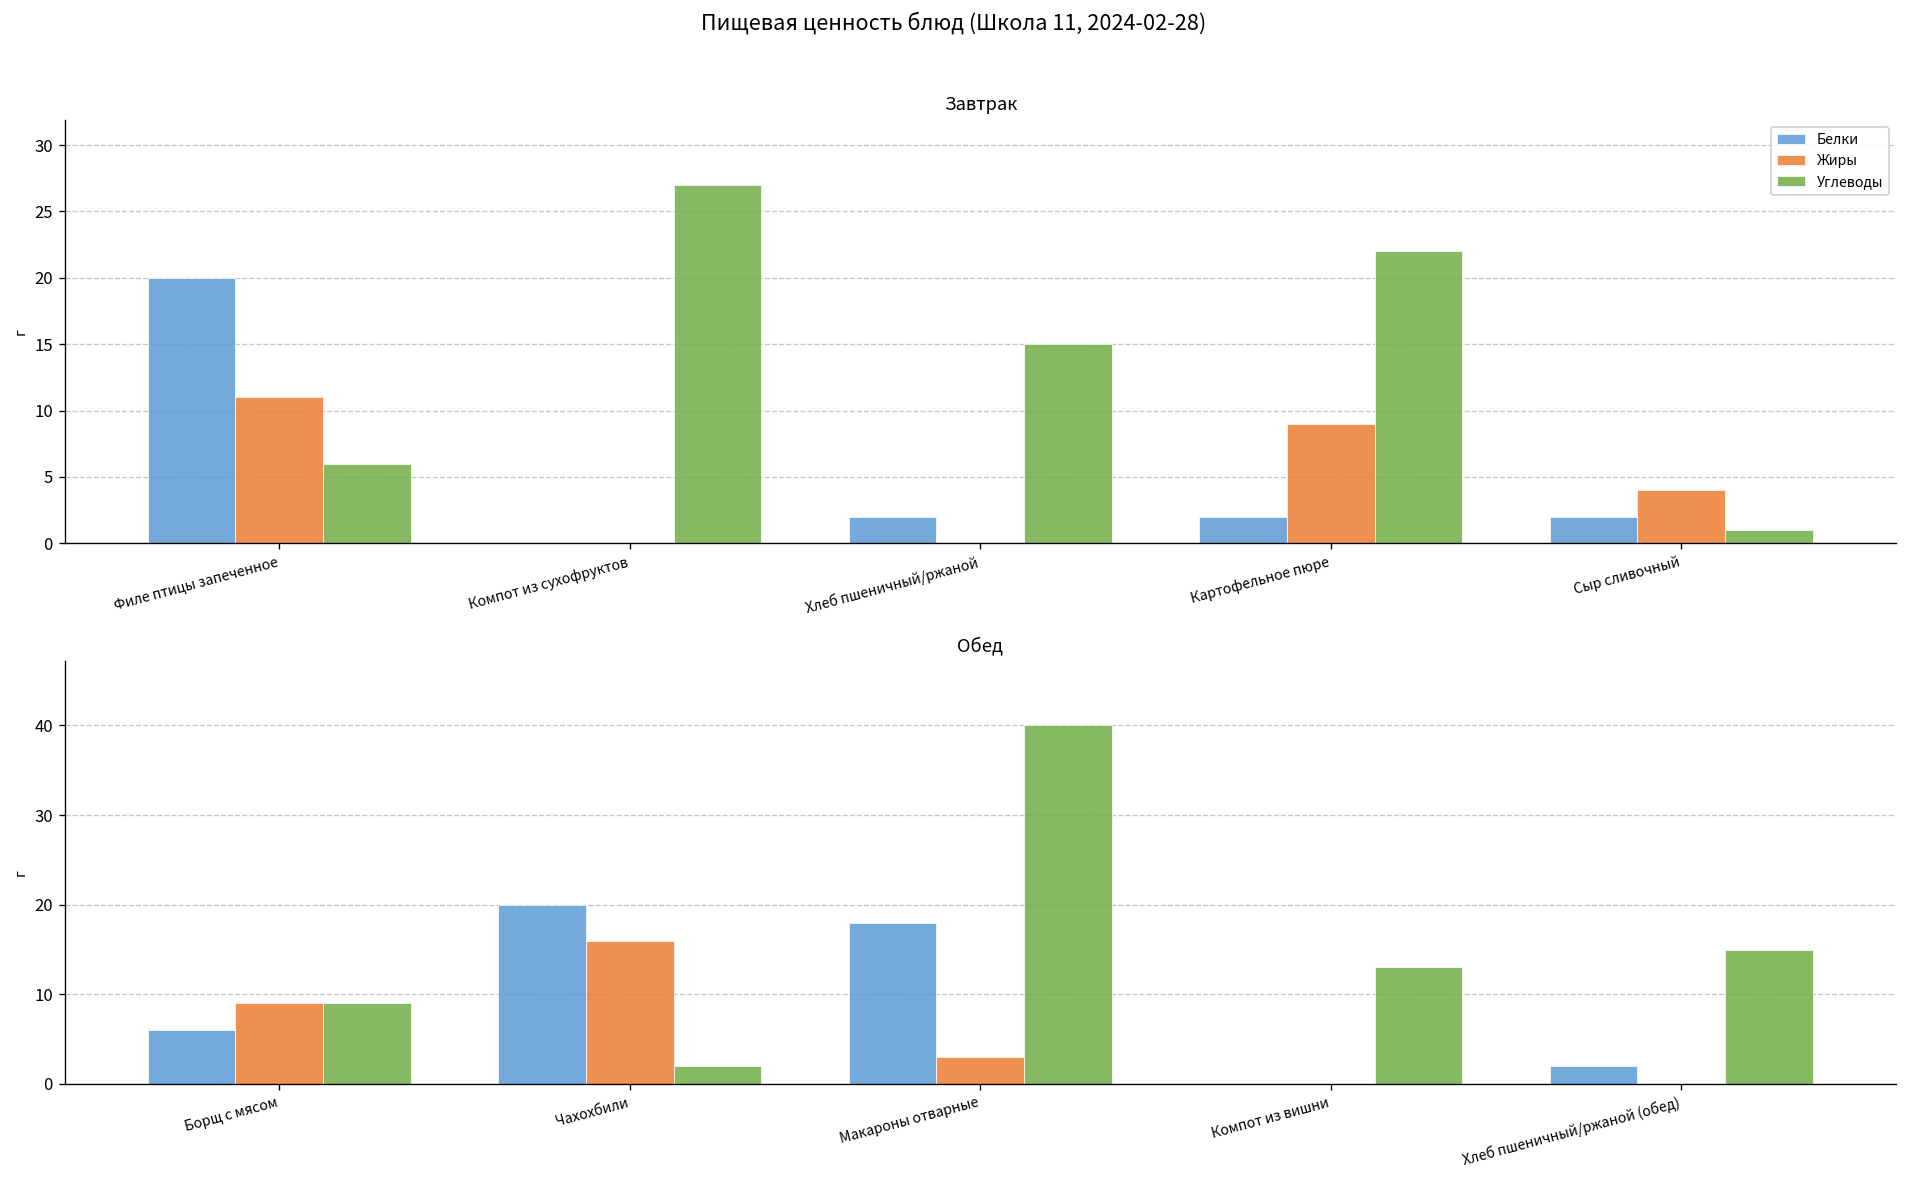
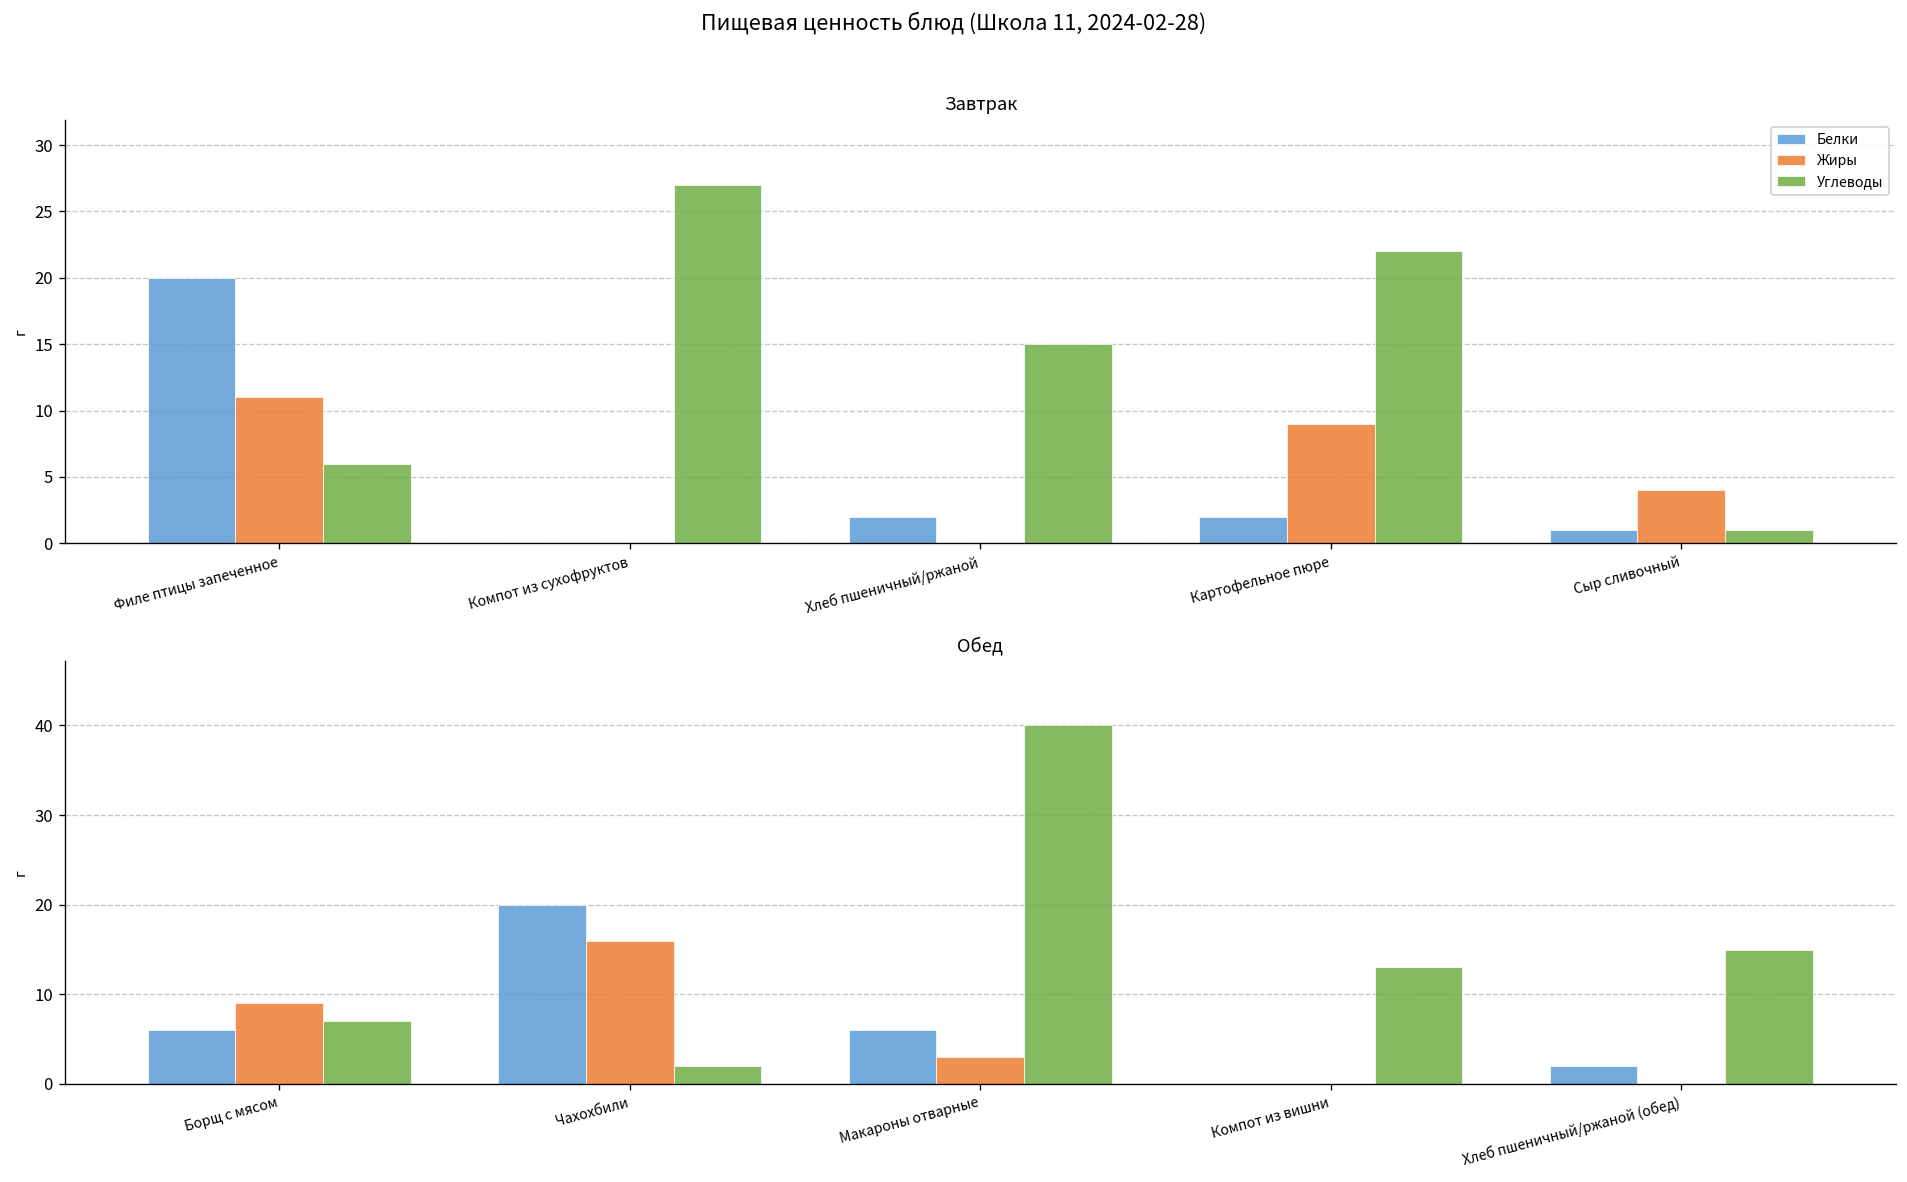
Завтрак, Белки, Сыр сливочный: 2 -> 1
Обед, Углеводы, Борщ с мясом: 9 -> 7
Обед, Белки, Макароны отварные: 18 -> 6
